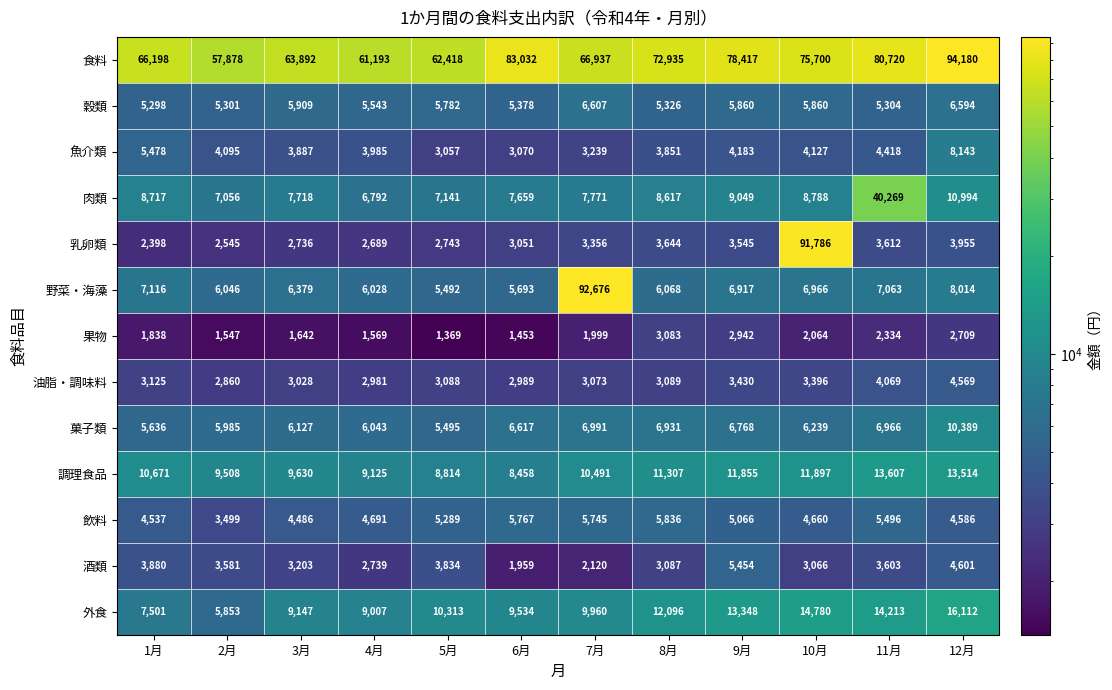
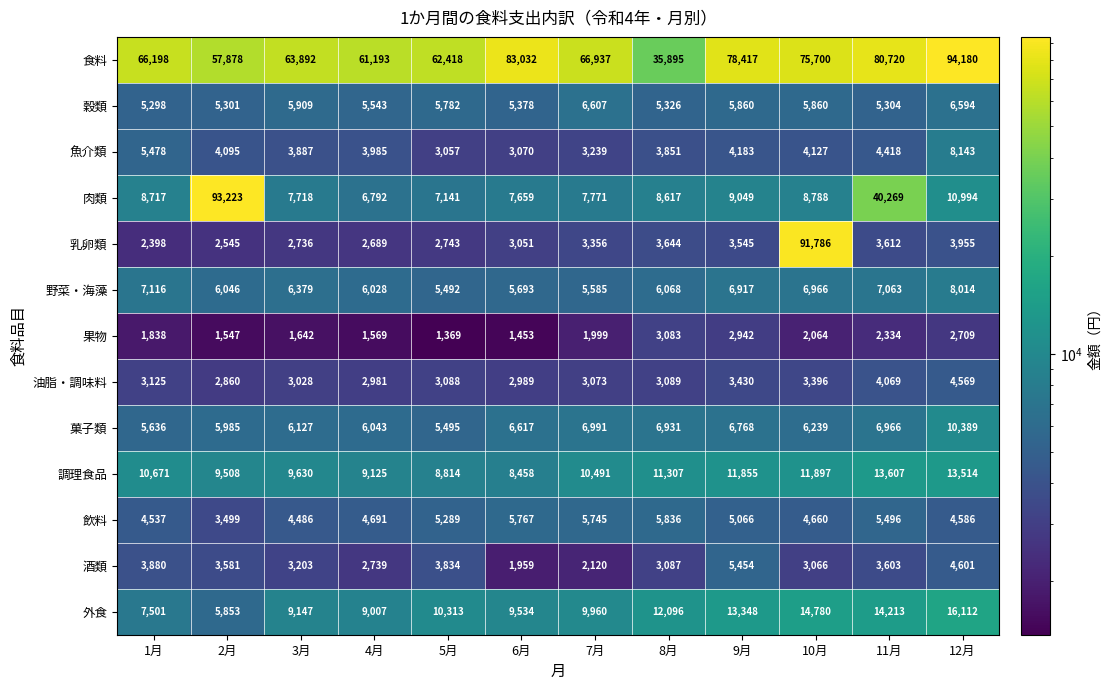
食料, 8月: 72,935 -> 35,895
肉類, 2月: 7,056 -> 93,223
野菜・海藻, 7月: 92,676 -> 5,585
